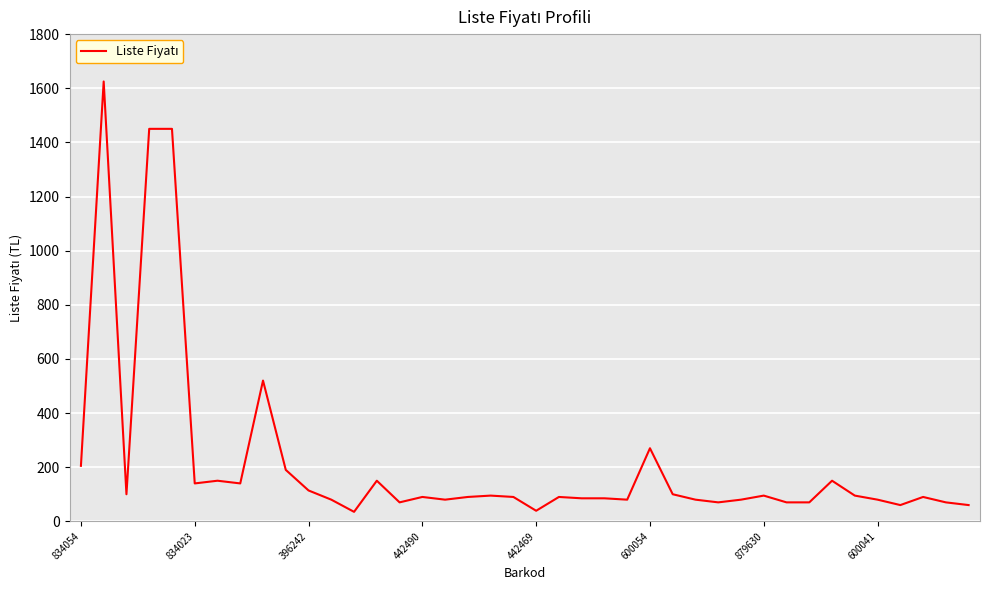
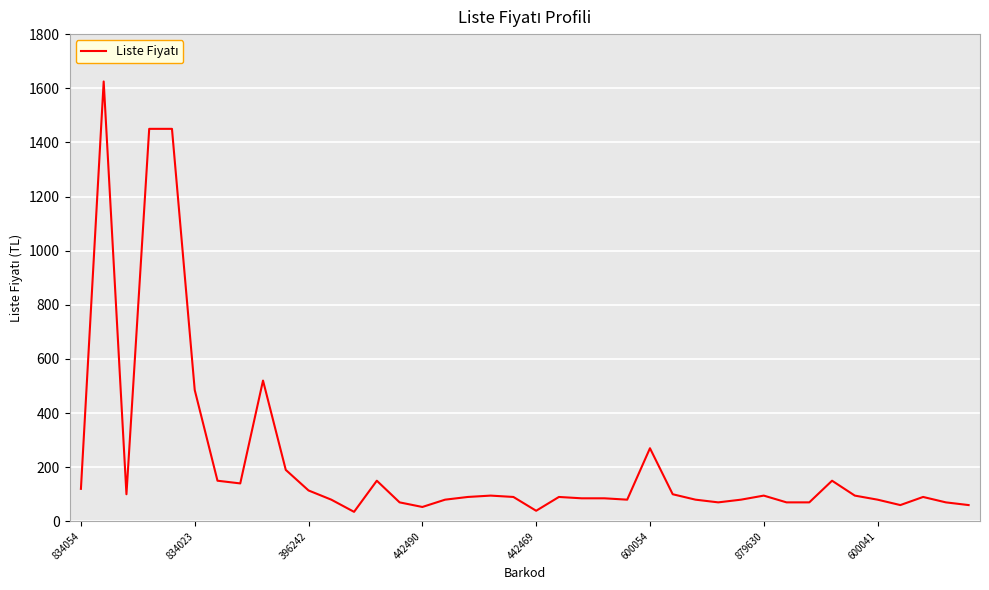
834054: 210 -> 120
834023: 140 -> 490
442490: 90 -> 50
